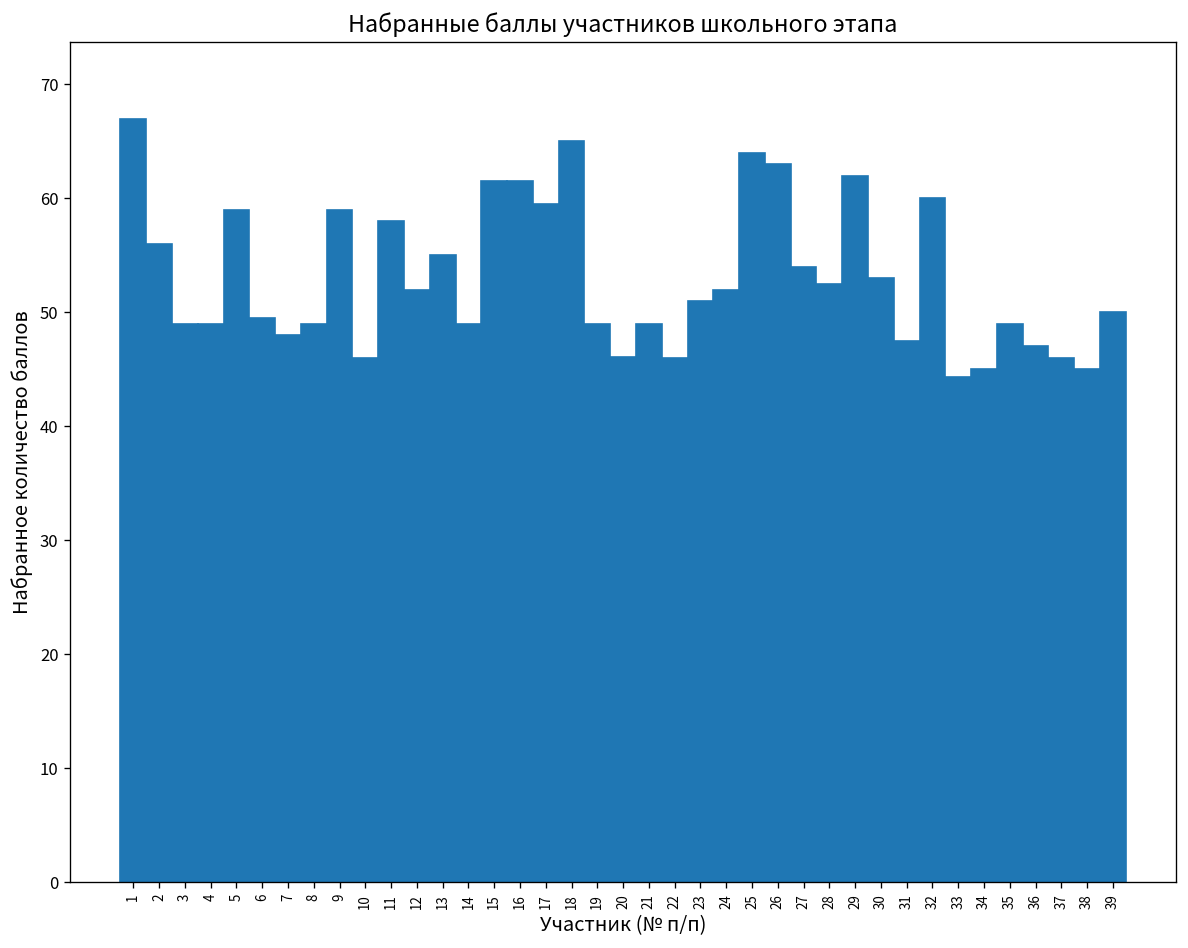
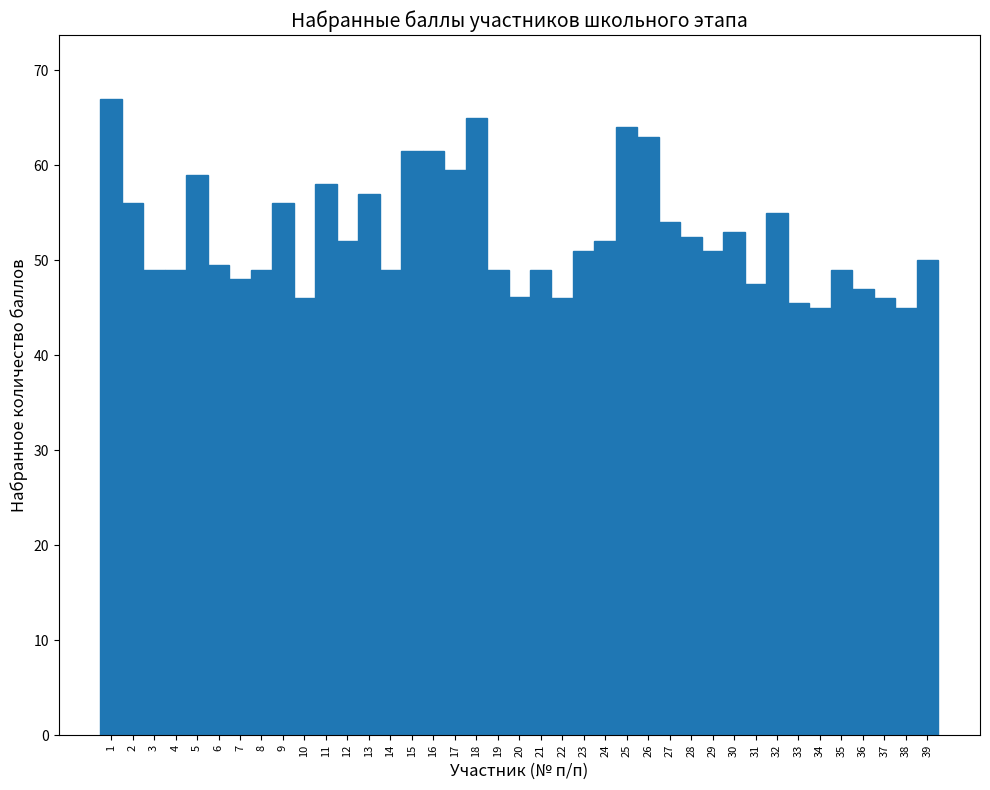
9: 59 -> 56
13: 55 -> 57
29: 62 -> 51
32: 60 -> 55
33: 44 -> 46
